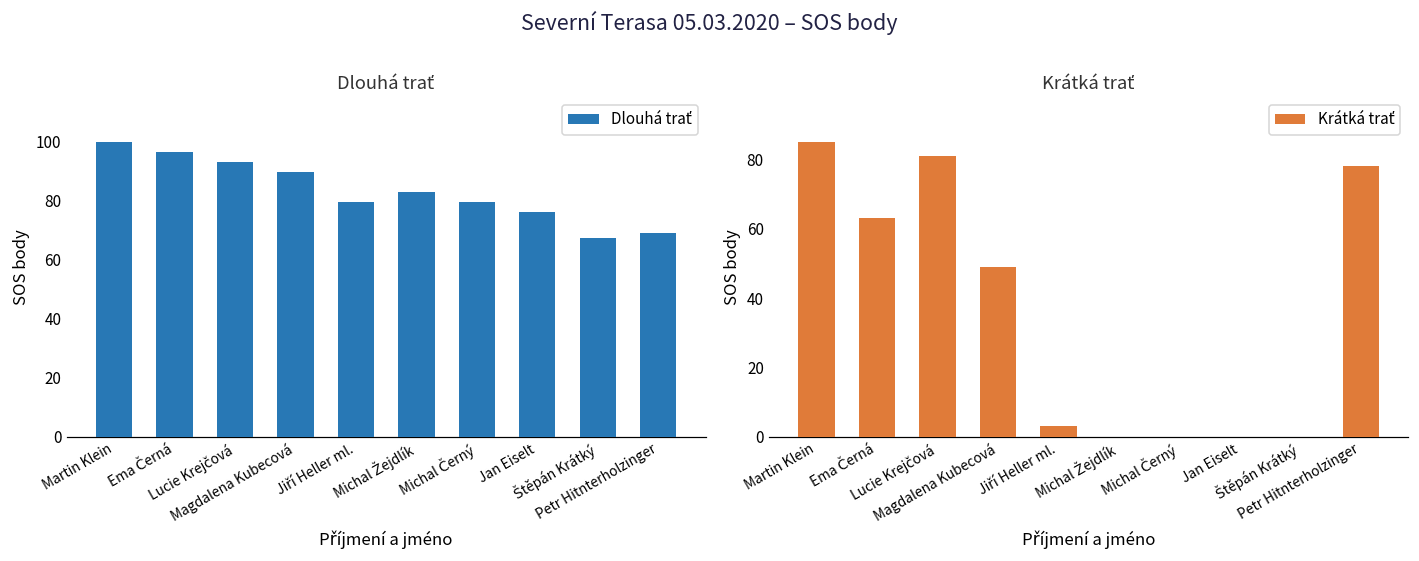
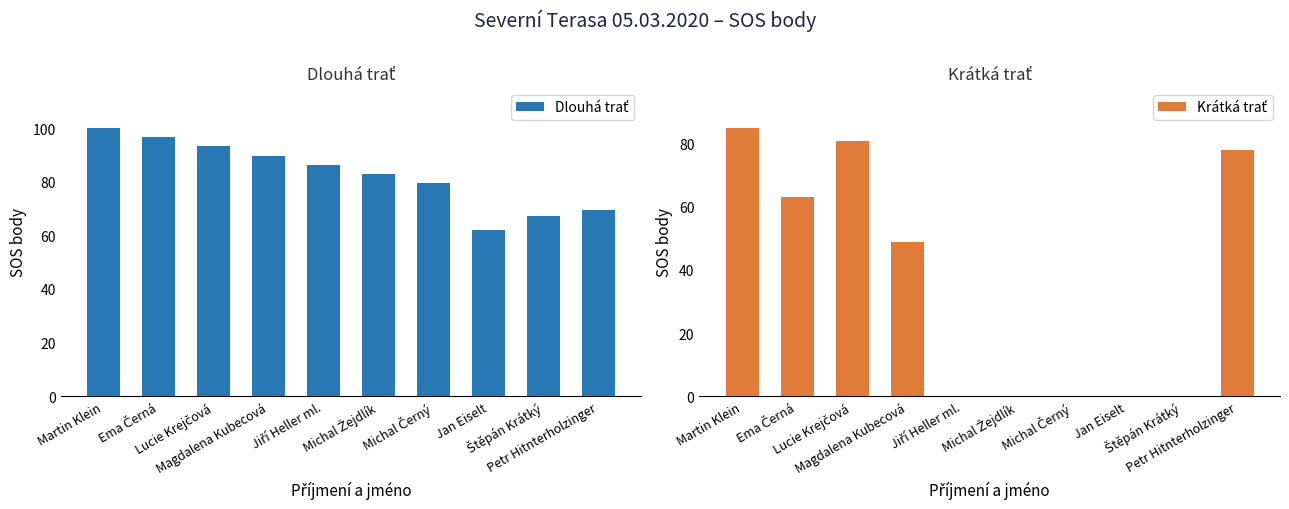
Dlouhá trať, Jiří Heller ml.: 80 -> 86
Dlouhá trať, Jan Eiselt: 76 -> 62
Krátká trať, Jiří Heller ml.: 3 -> 0
